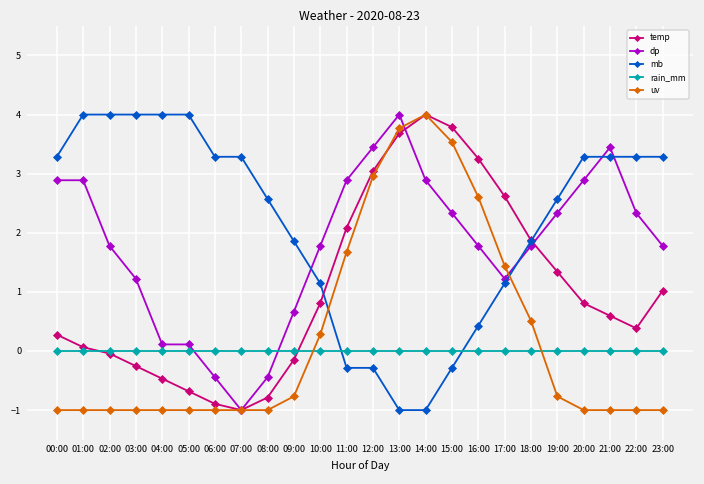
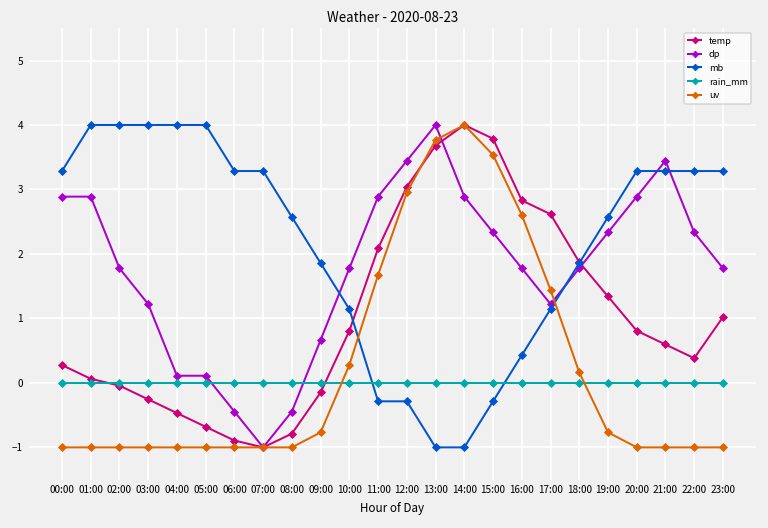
temp, 16:00: 3.3 -> 2.8
uv, 18:00: 0.5 -> 0.2
